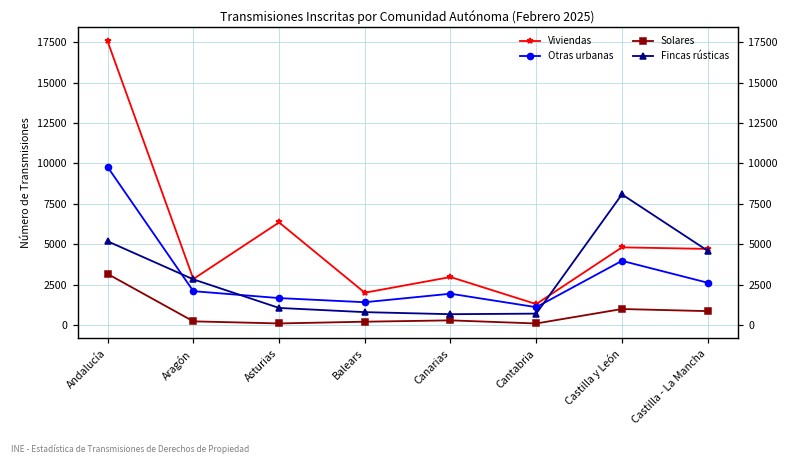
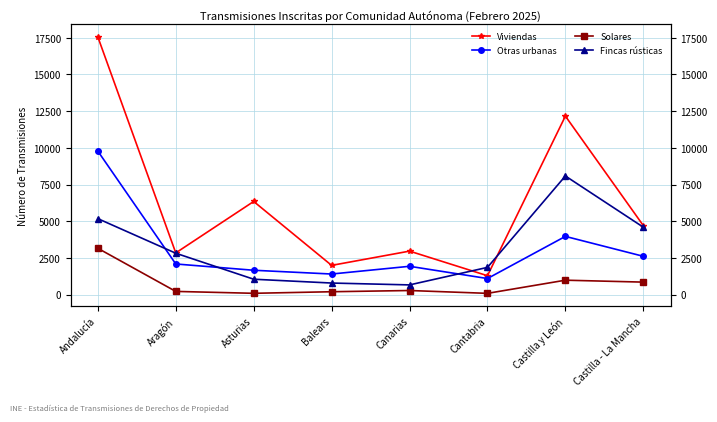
Fincas rústicas, Cantabria: 700 -> 1900
Viviendas, Castilla y León: 4800 -> 12200
